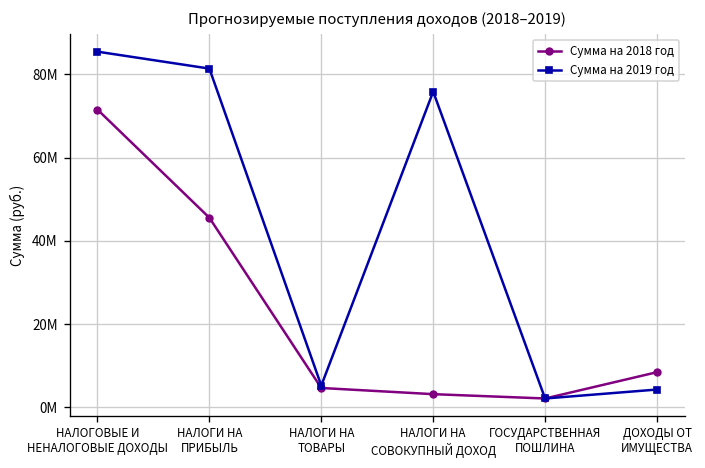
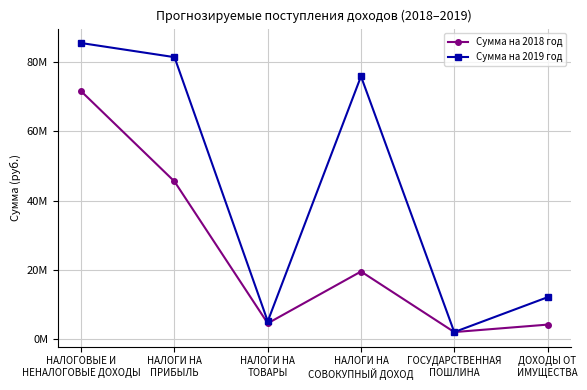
Сумма на 2018 год, НАЛОГИ НА СОВОКУПНЫЙ ДОХОД: 3000000 -> 20000000
Сумма на 2018 год, ДОХОДЫ ОТ ИМУЩЕСТВА: 8000000 -> 4000000
Сумма на 2019 год, ДОХОДЫ ОТ ИМУЩЕСТВА: 4000000 -> 12000000
